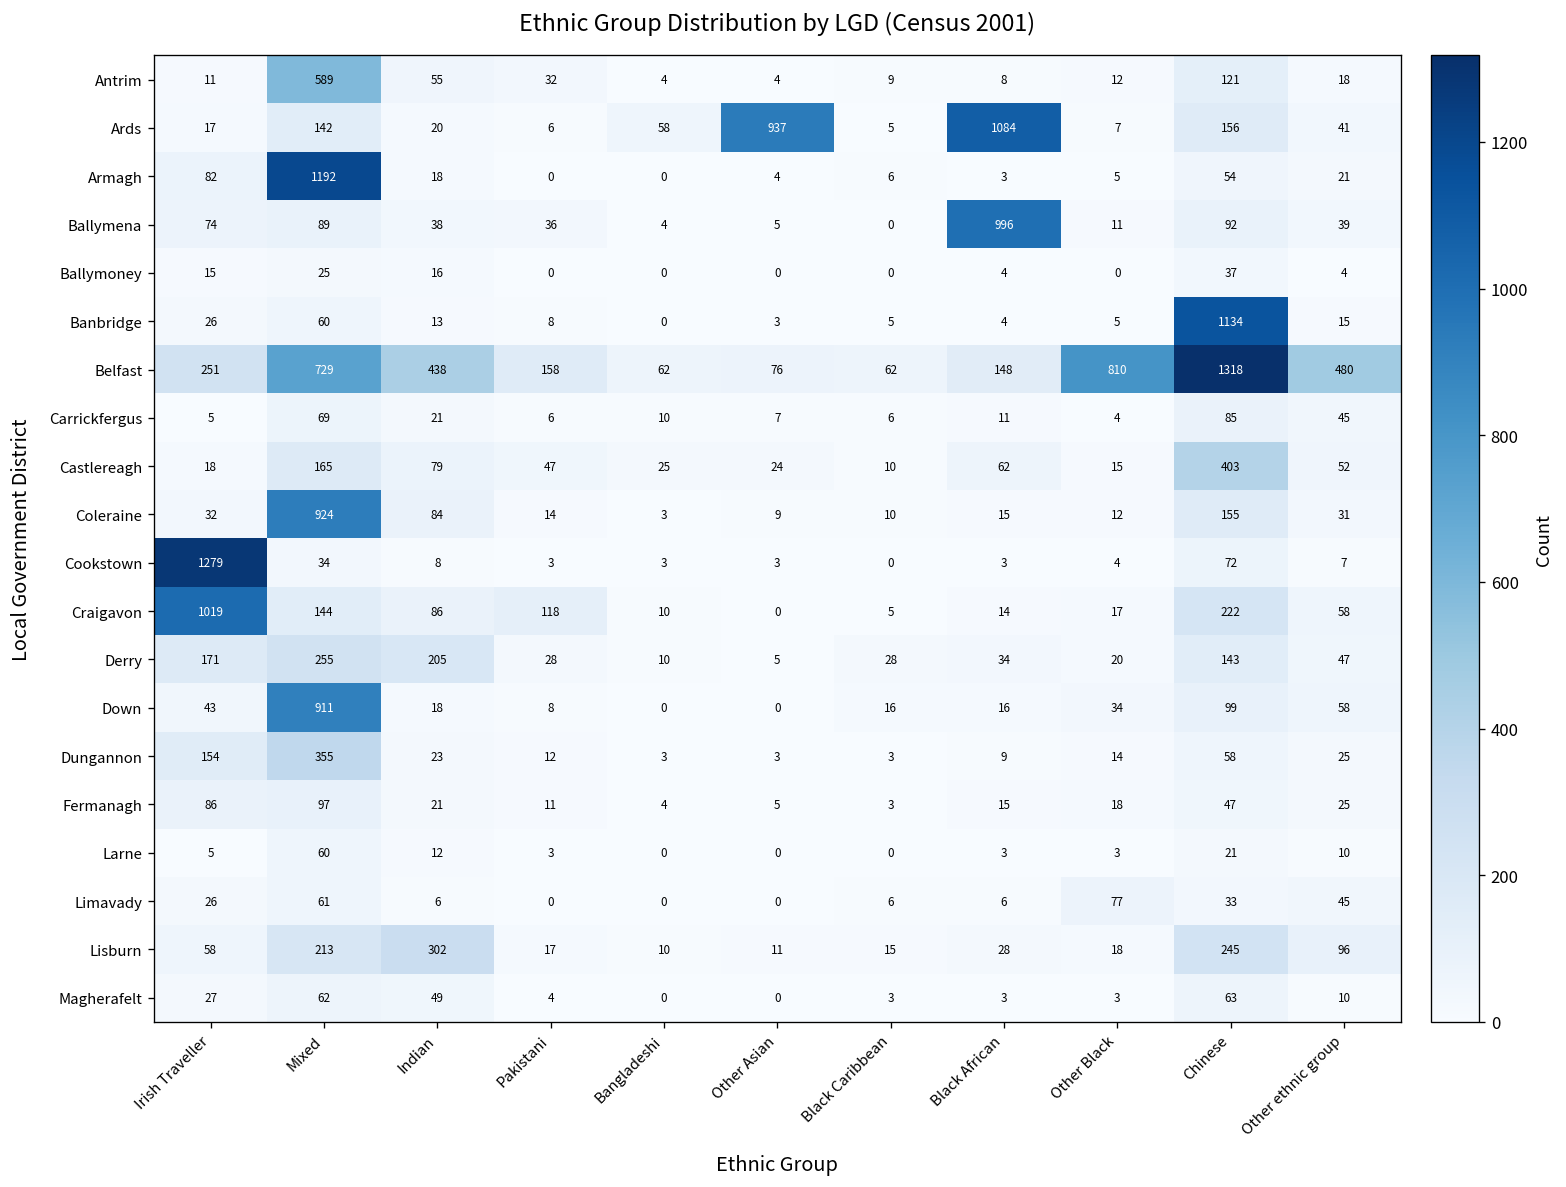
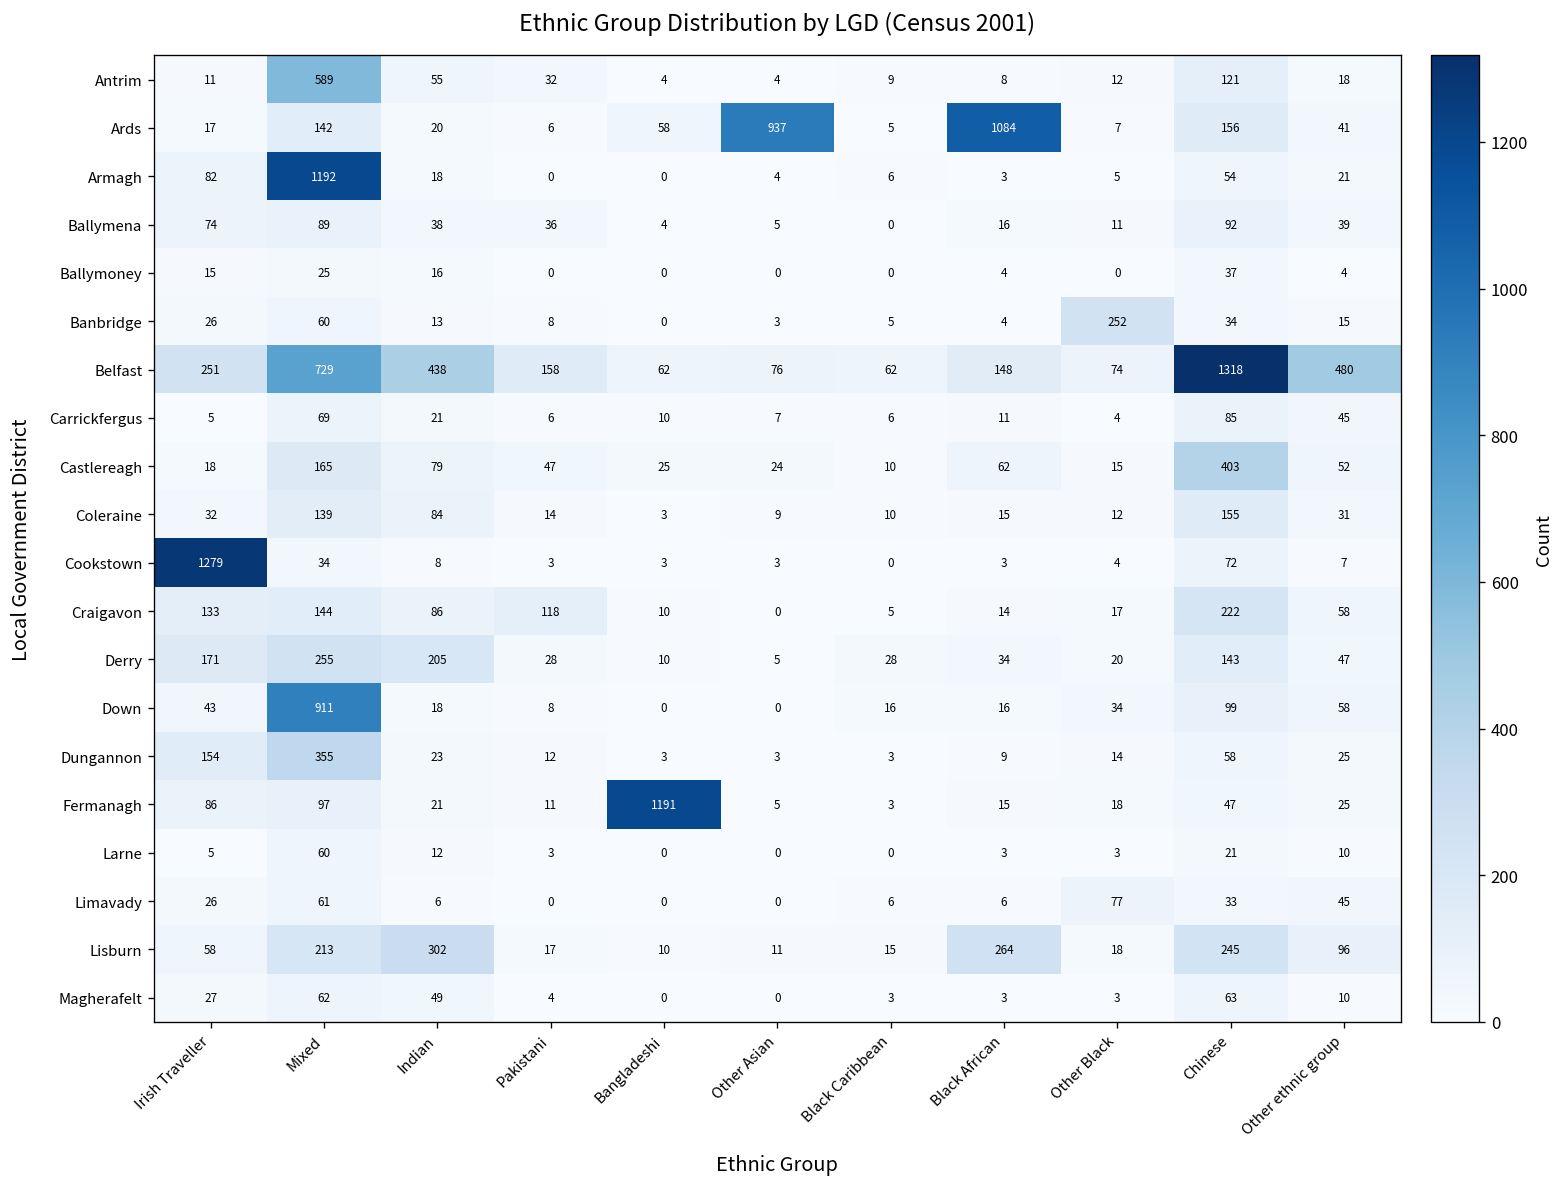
Ballymena, Black African: 996 -> 16
Banbridge, Other Black: 5 -> 252
Banbridge, Chinese: 1134 -> 34
Belfast, Other Black: 810 -> 74
Coleraine, Mixed: 924 -> 139
Craigavon, Irish Traveller: 1019 -> 133
Fermanagh, Bangladeshi: 4 -> 1191
Lisburn, Black African: 28 -> 264
